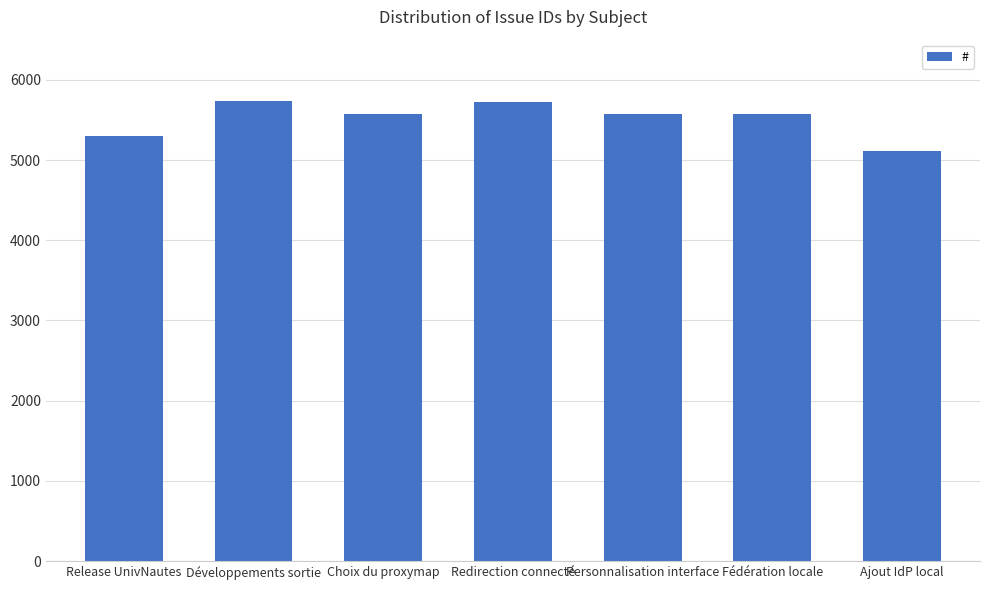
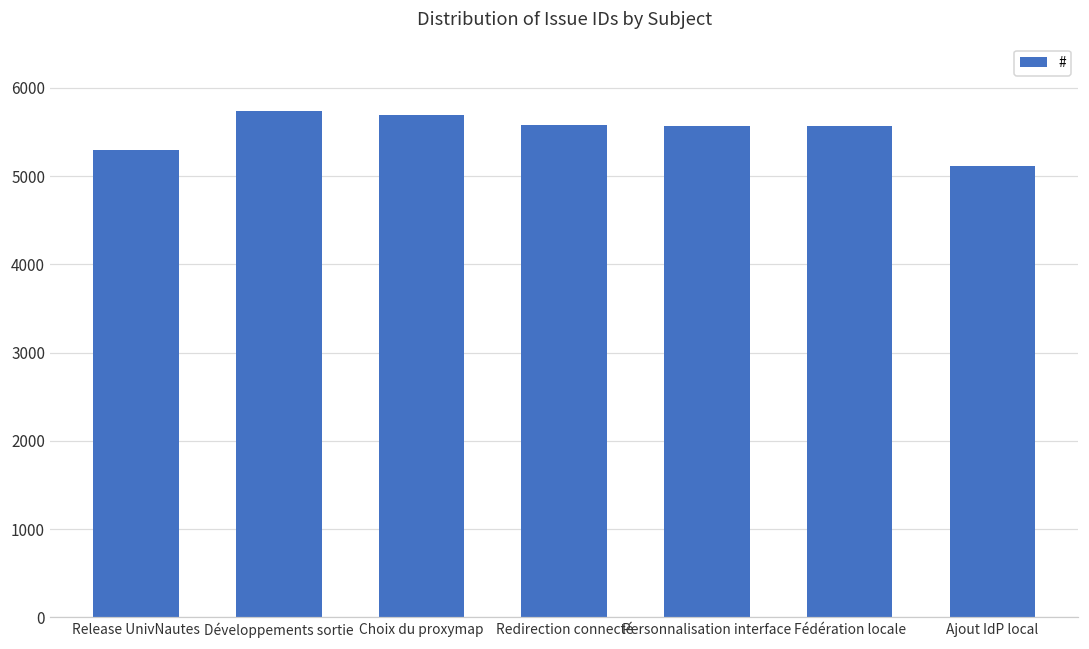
Choix du proxymap: 5600 -> 5700
Redirection connecté: 5700 -> 5600
